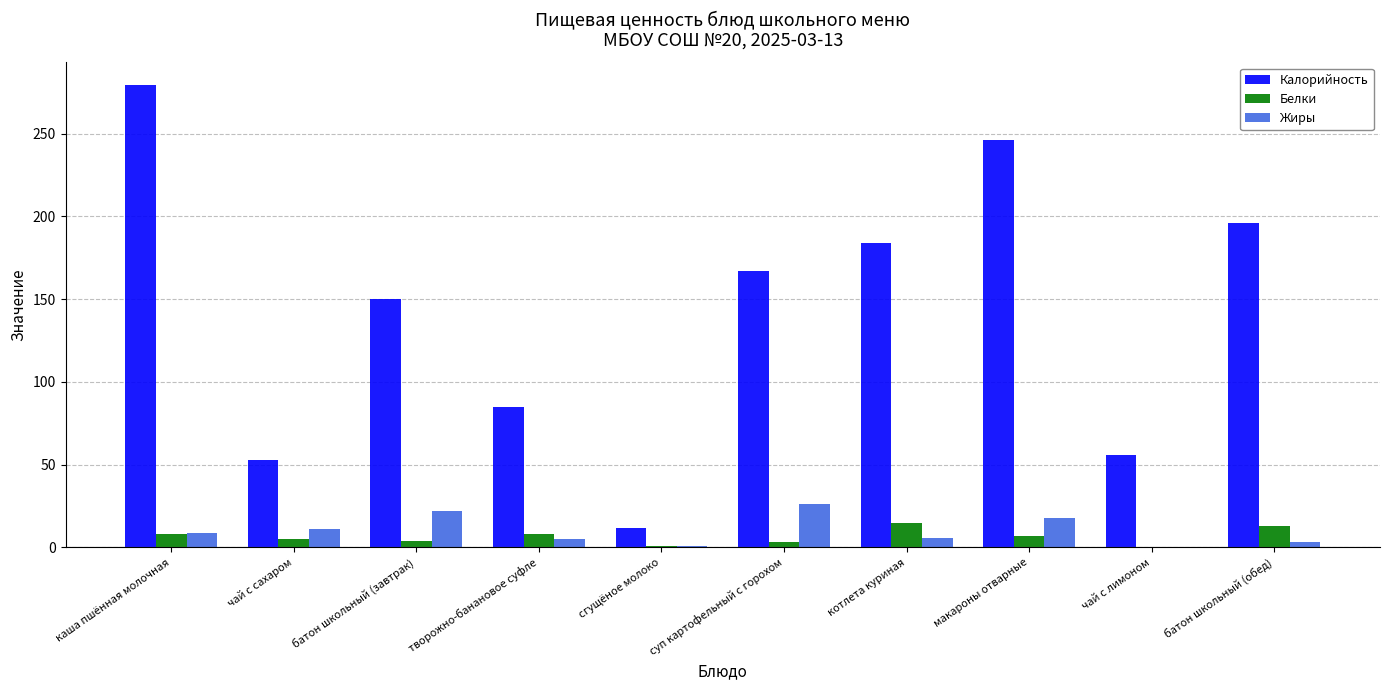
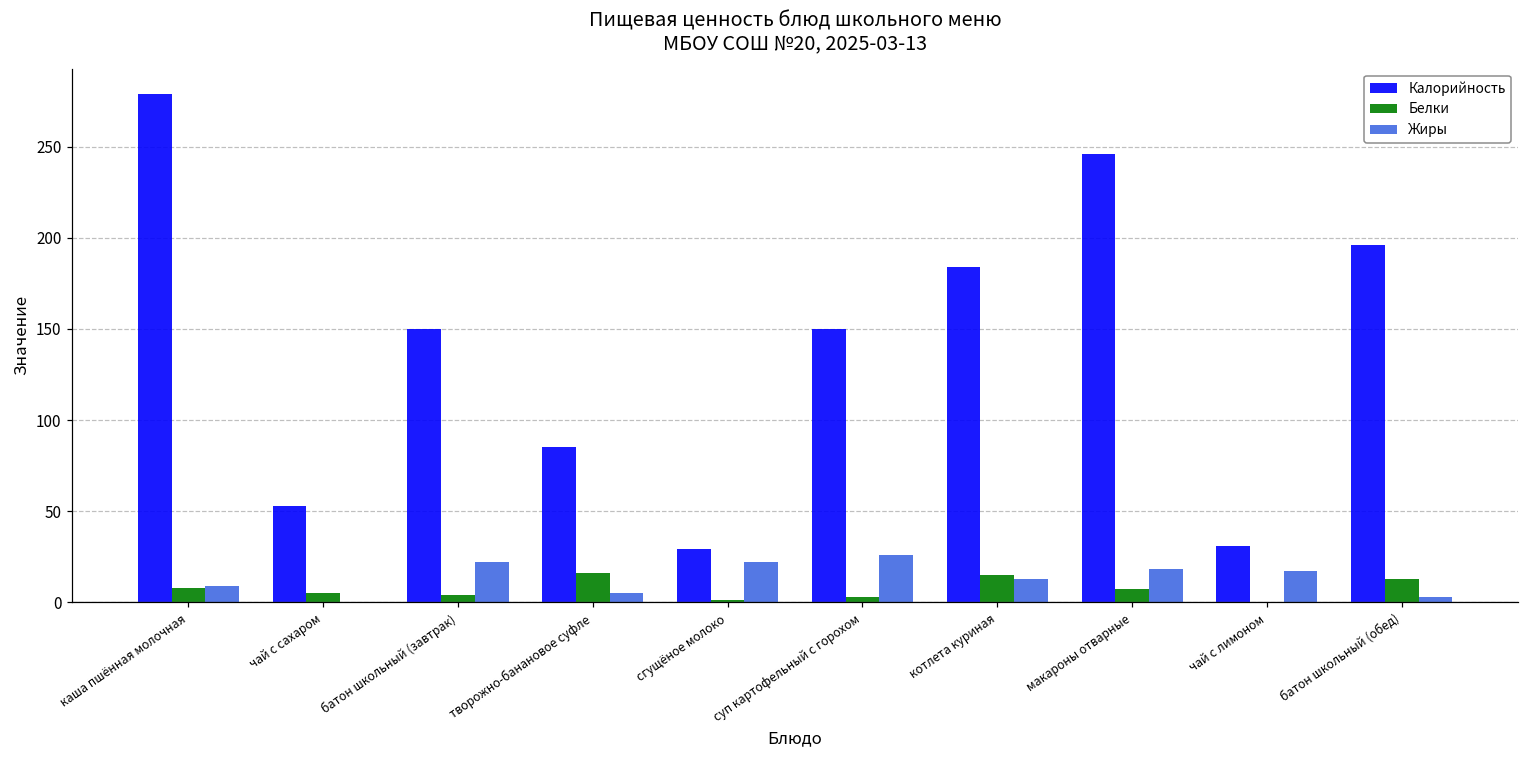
Жиры, чай с сахаром: 11 -> 0
Белки, творожно-банановое суфле: 8 -> 16
Калорийность, сгущёное молоко: 12 -> 29
Жиры, сгущёное молоко: 1 -> 22
Калорийность, суп картофельный с горохом: 167 -> 150
Жиры, котлета куриная: 6 -> 13
Калорийность, чай с лимоном: 56 -> 31
Жиры, чай с лимоном: 0 -> 17
